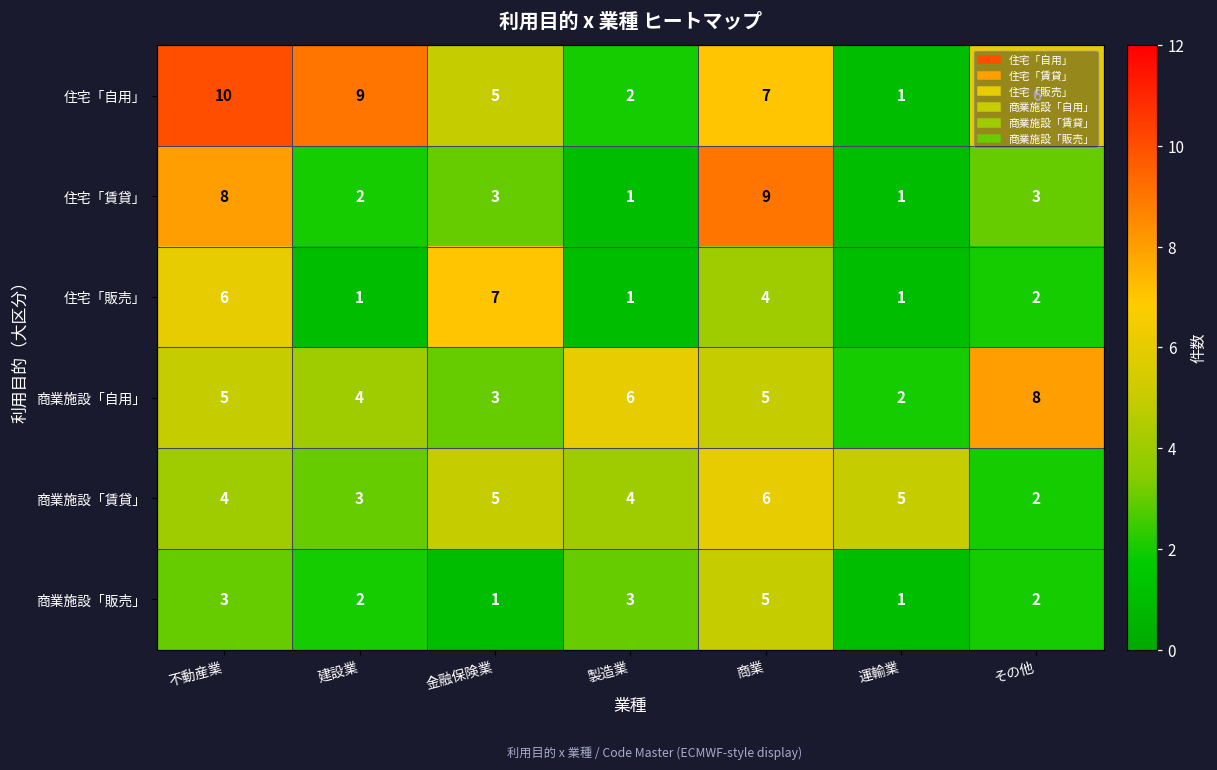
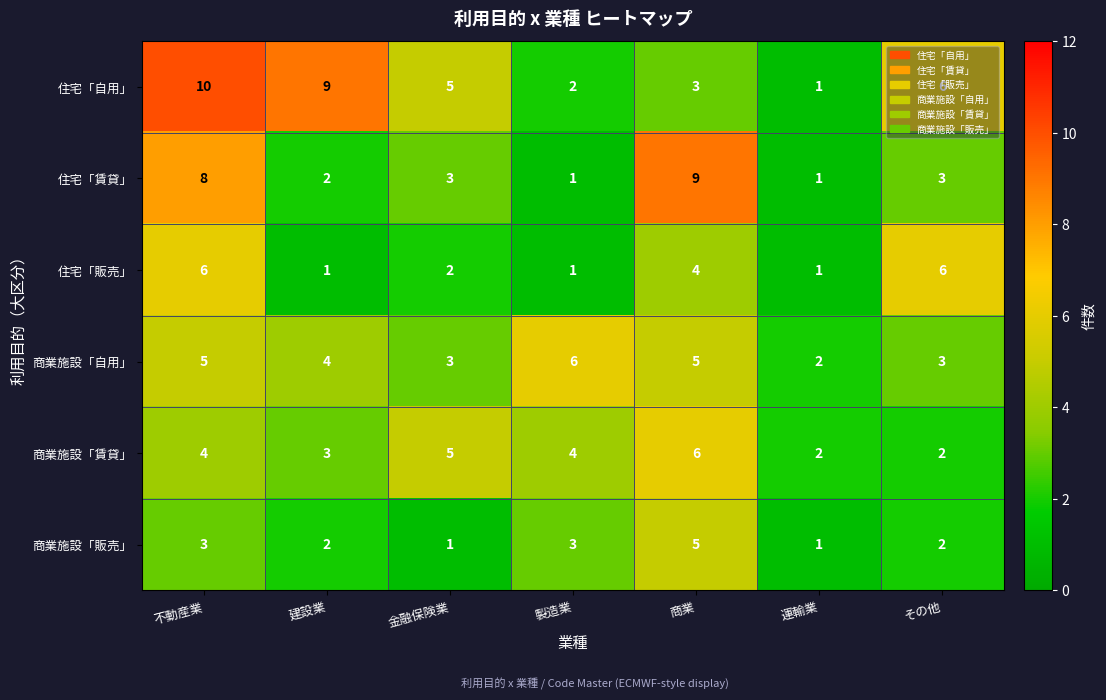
住宅「自用」, 商業: 7 -> 3
住宅「販売」, 金融保険業: 7 -> 2
住宅「販売」, その他: 2 -> 6
商業施設「自用」, その他: 8 -> 3
商業施設「賃貸」, 運輸業: 5 -> 2
